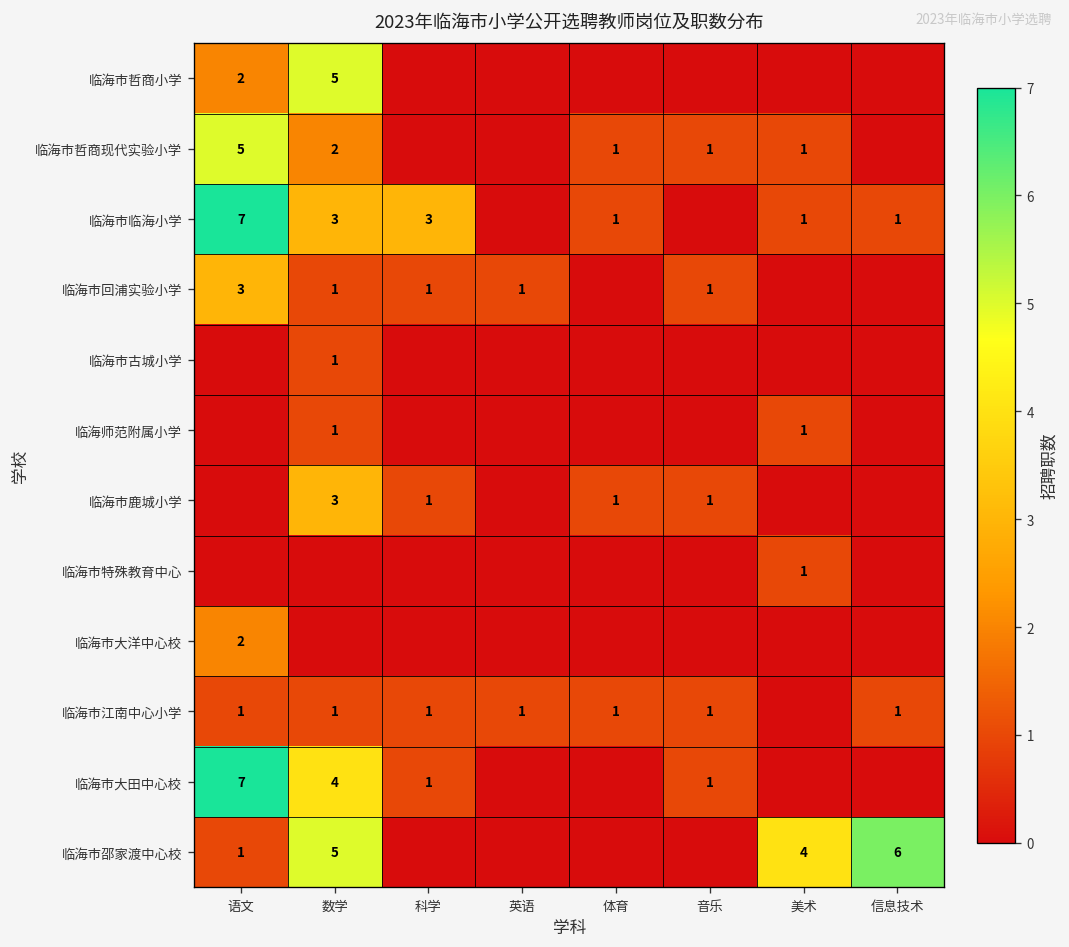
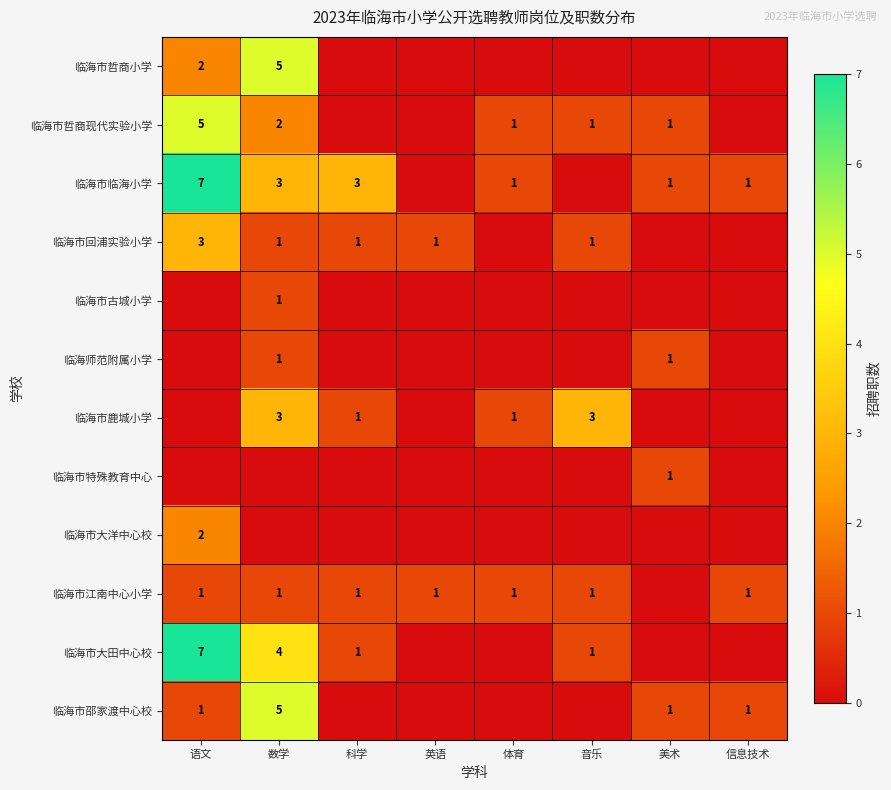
临海市鹿城小学, 音乐: 1 -> 3
临海市邵家渡中心校, 美术: 4 -> 1
临海市邵家渡中心校, 信息技术: 6 -> 1
